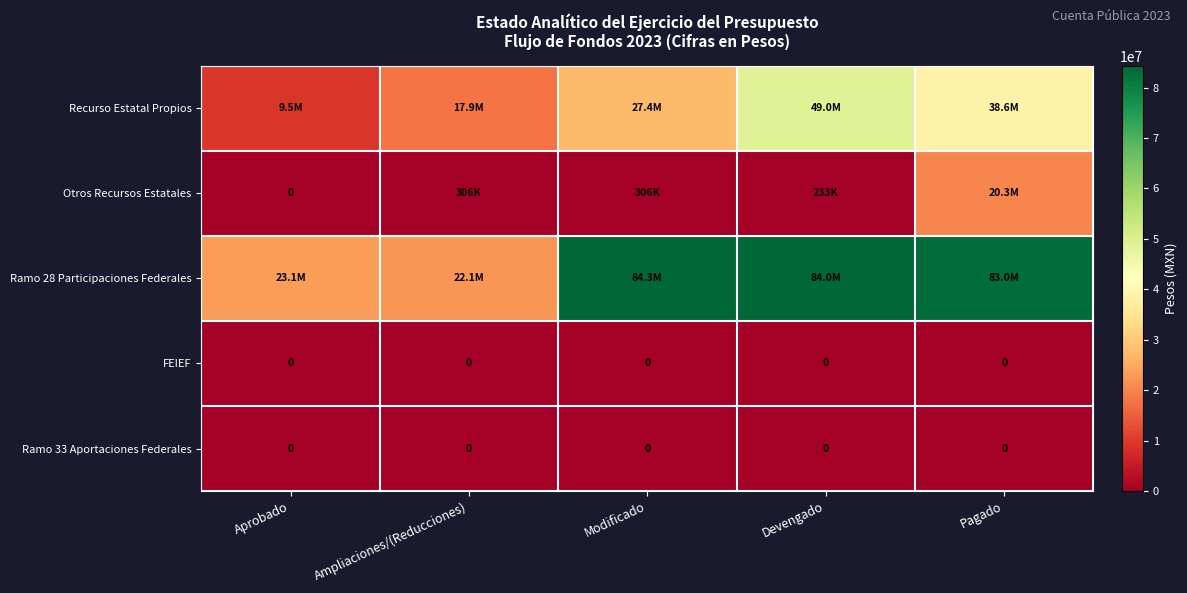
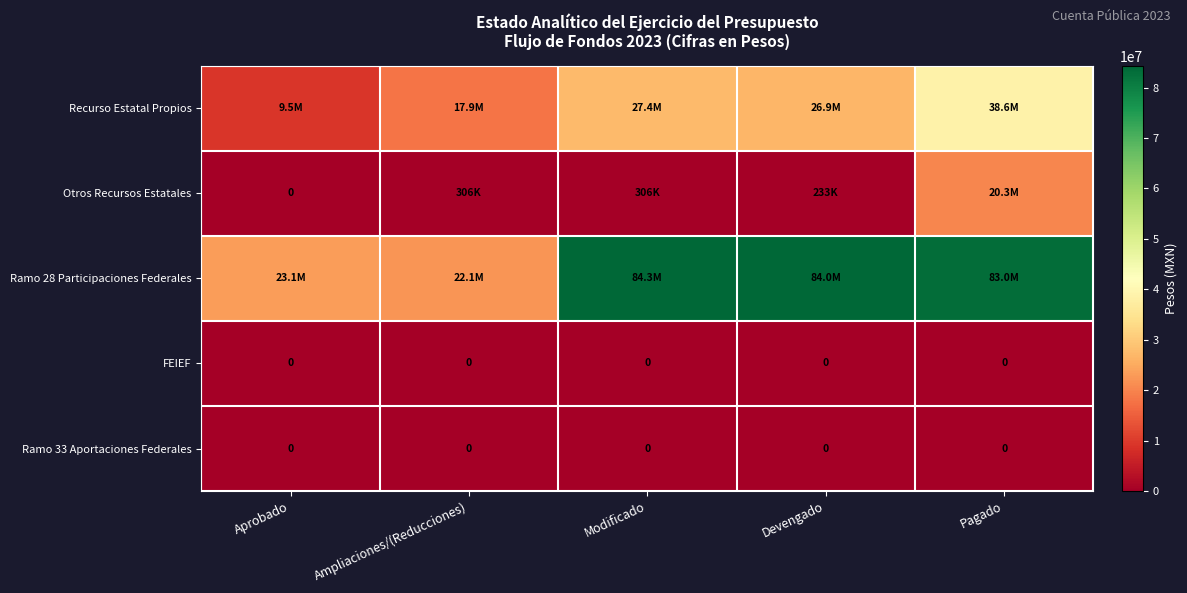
Recurso Estatal Propios, Devengado: 49.0M -> 26.9M
